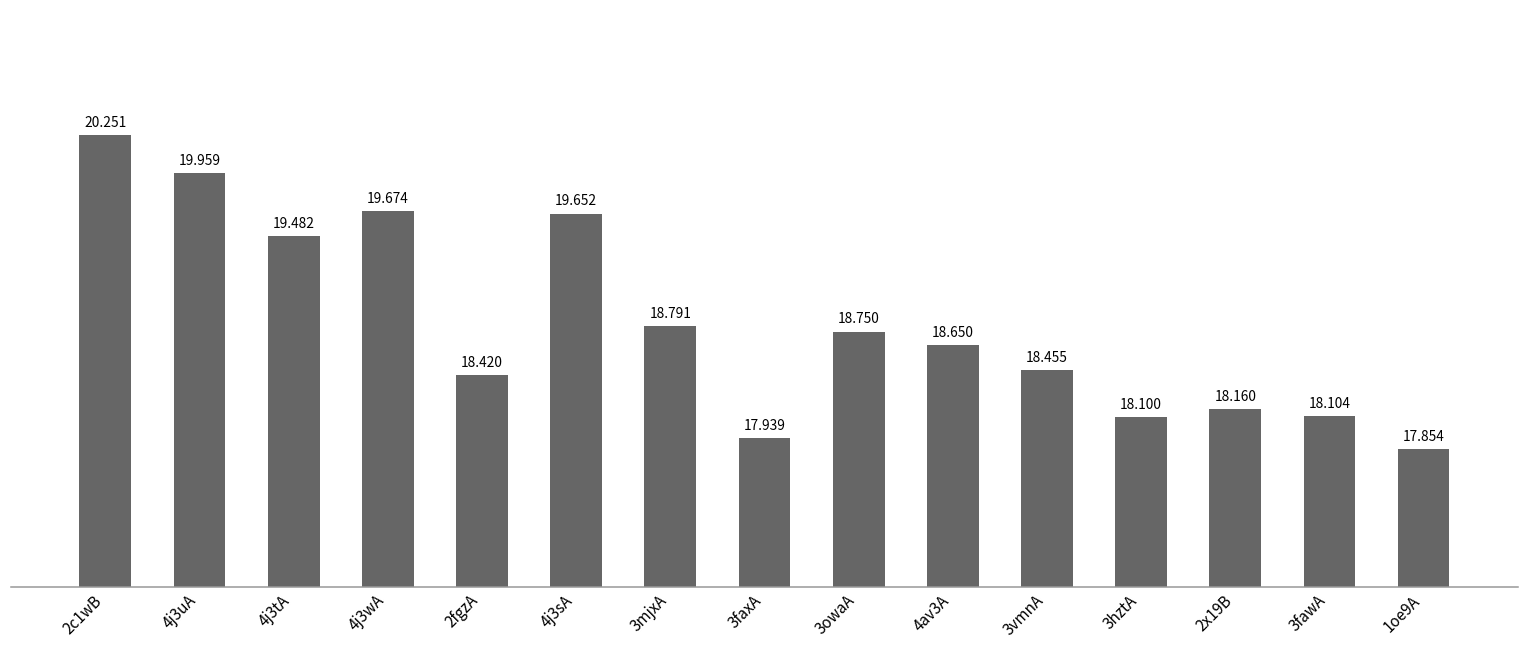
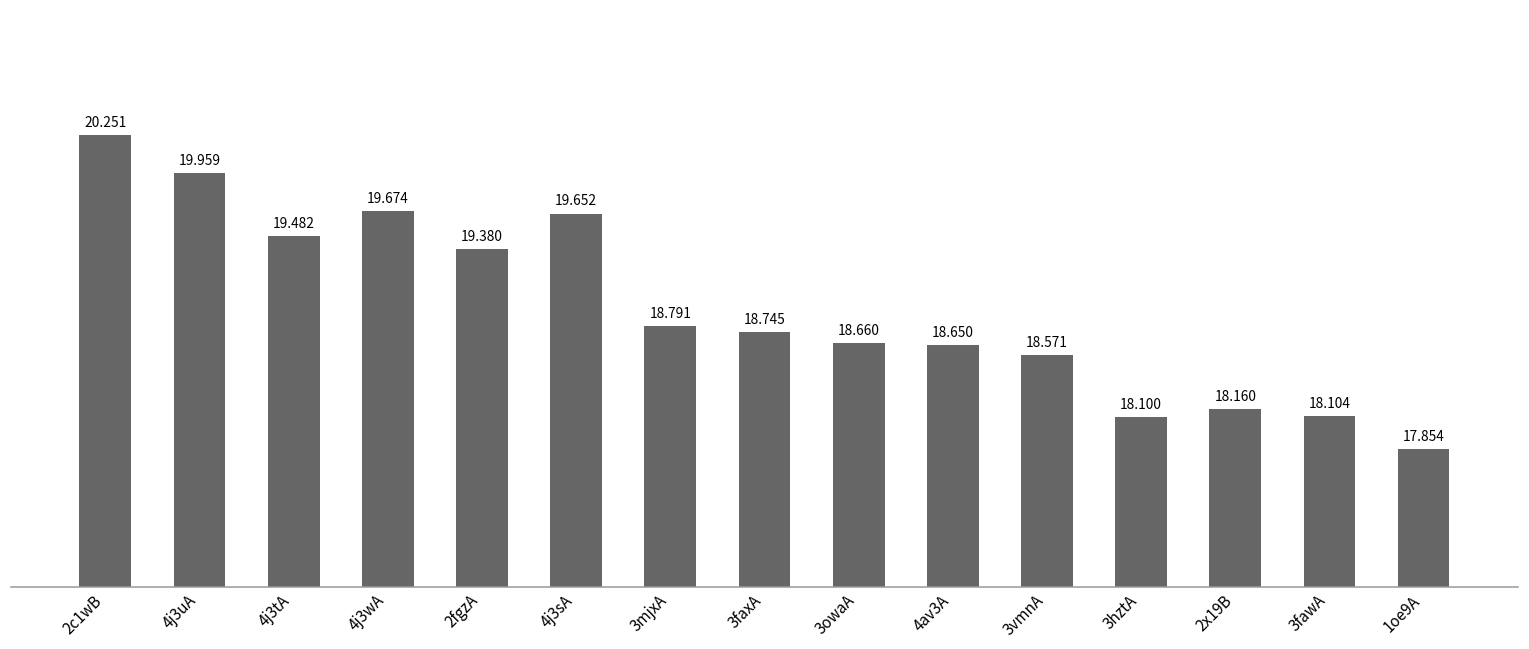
2fgzA: 18.420 -> 19.380
3faxA: 17.939 -> 18.745
3owaA: 18.750 -> 18.660
3vmnA: 18.455 -> 18.571
